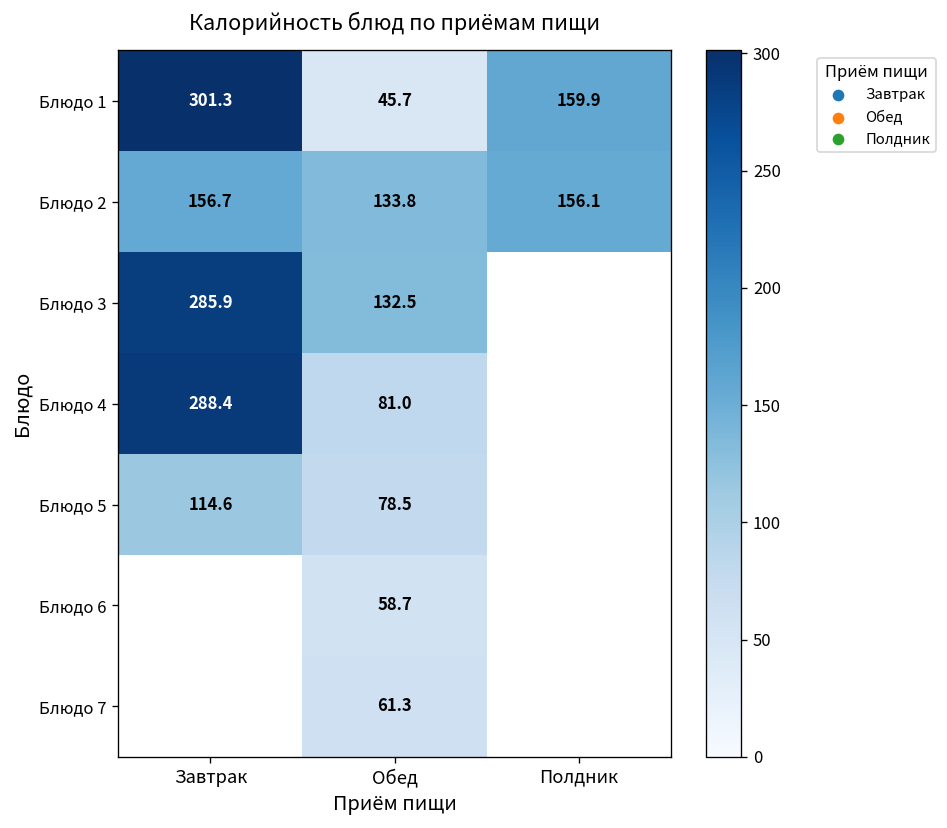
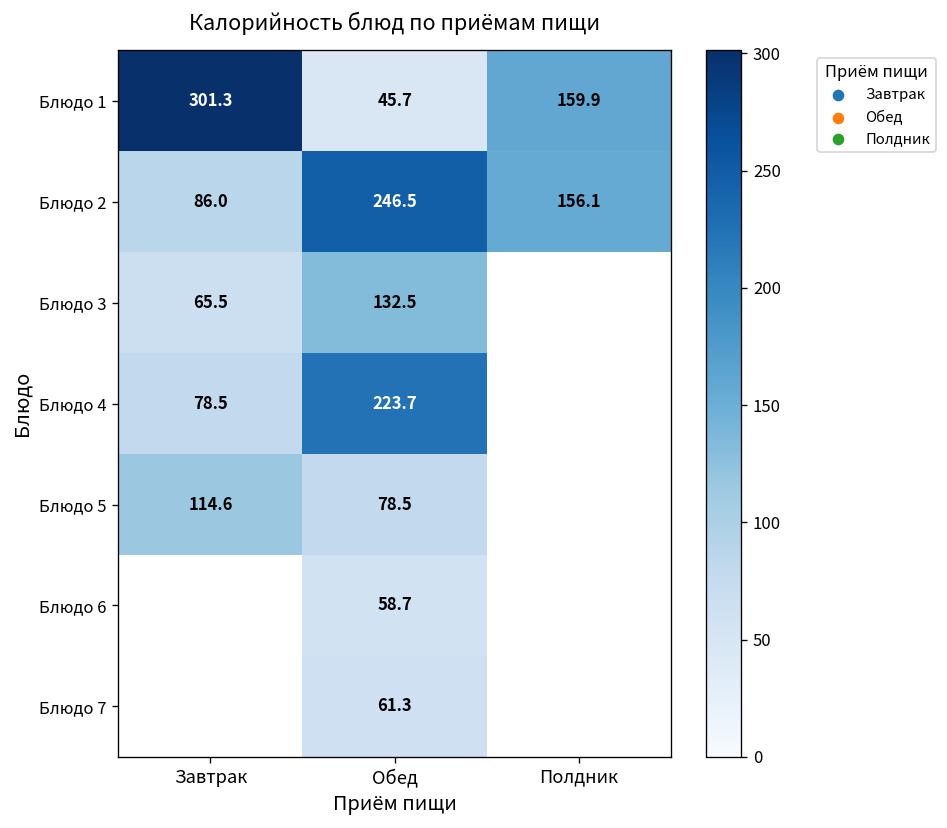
Блюдо 2, Завтрак: 156.7 -> 86.0
Блюдо 2, Обед: 133.8 -> 246.5
Блюдо 3, Завтрак: 285.9 -> 65.5
Блюдо 4, Завтрак: 288.4 -> 78.5
Блюдо 4, Обед: 81.0 -> 223.7
